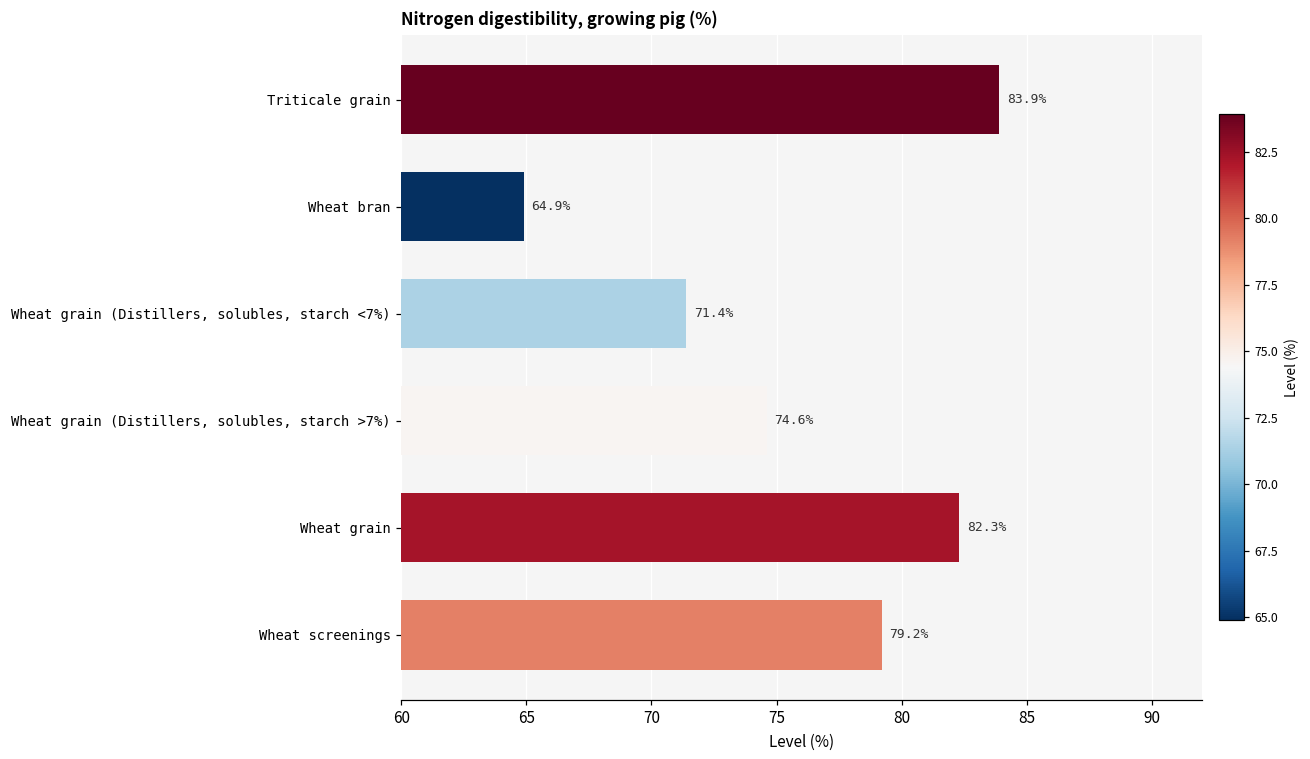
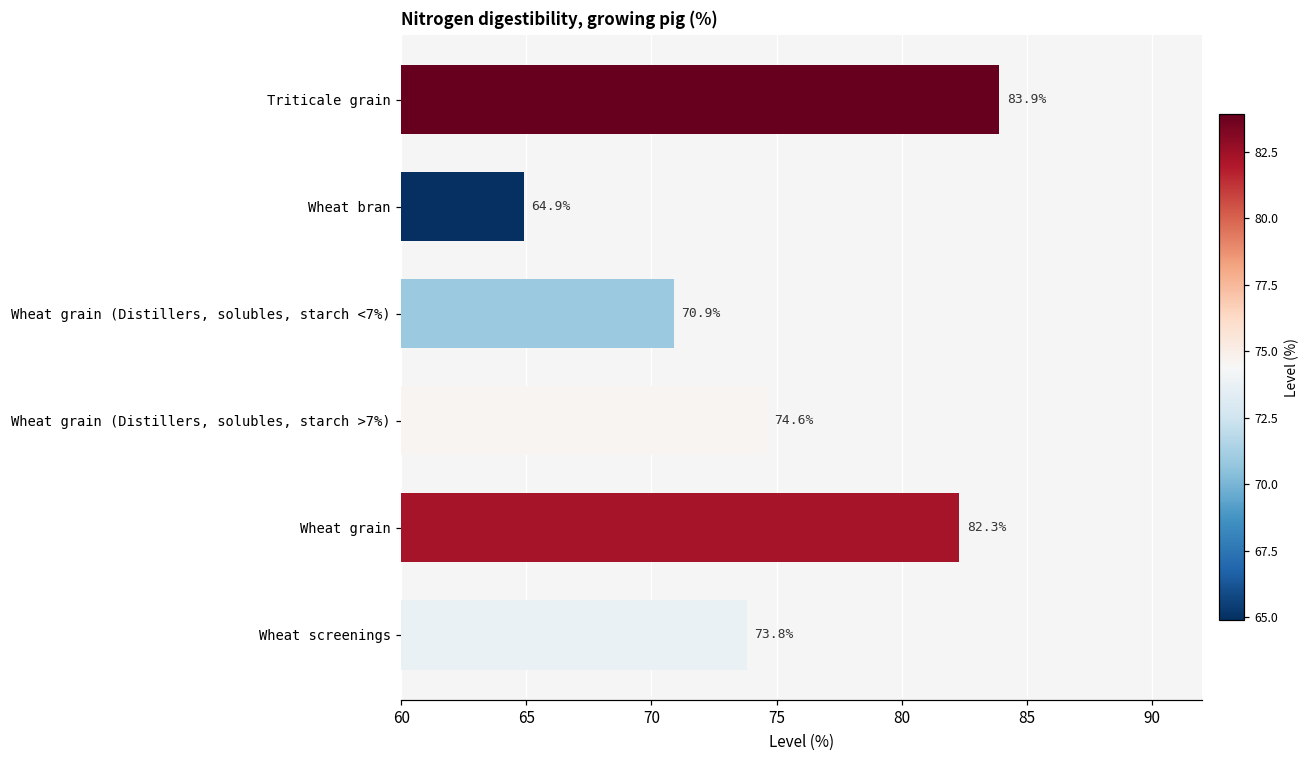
Wheat grain (Distillers, solubles, starch <7%): 71.4% -> 70.9%
Wheat screenings: 79.2% -> 73.8%
